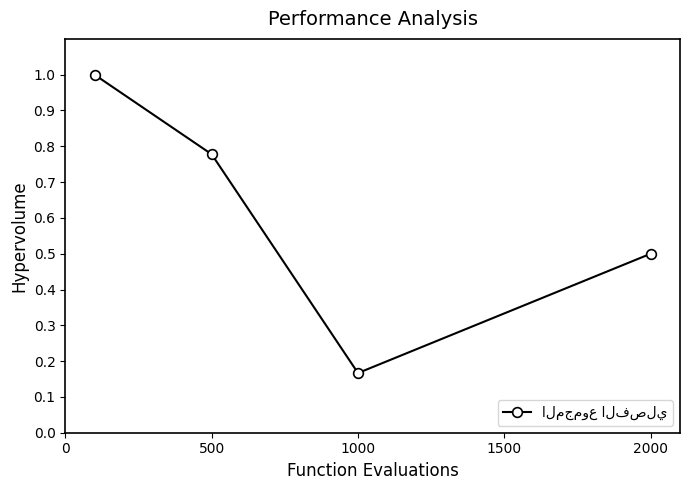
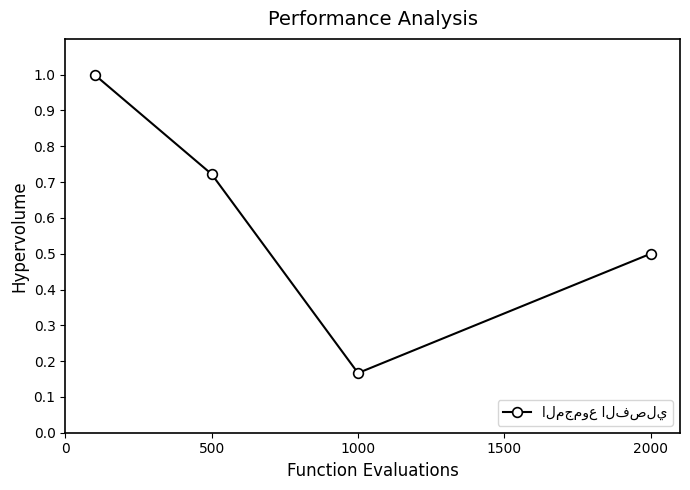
500: 0.78 -> 0.72
